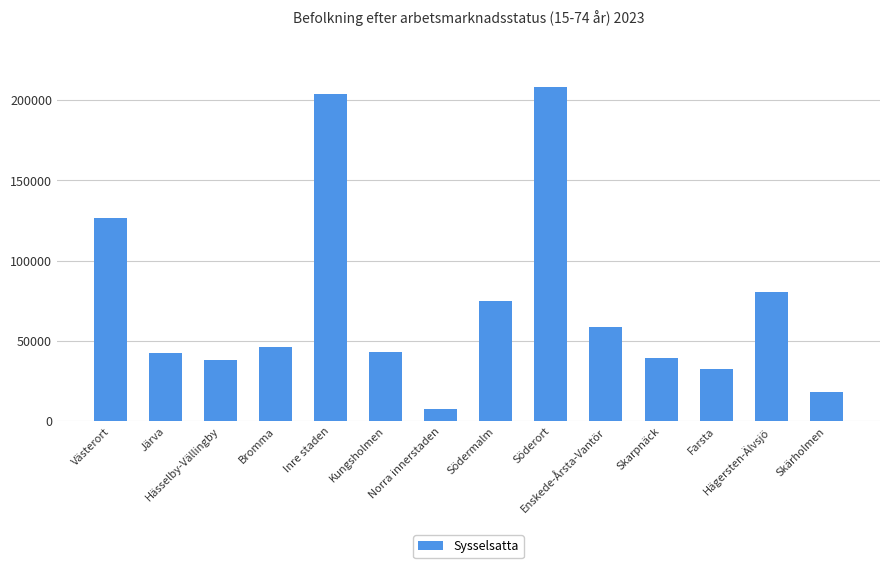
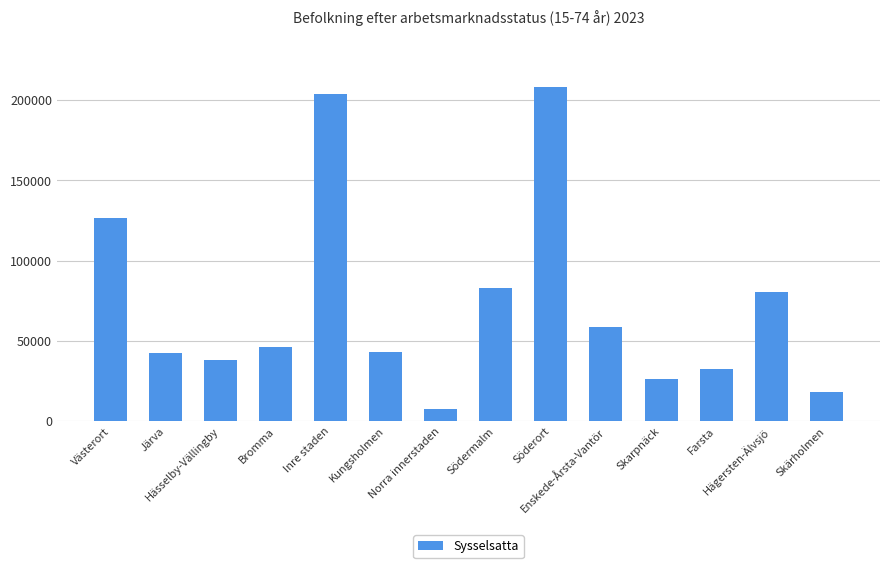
Södermalm: 75000 -> 83000
Skarpnäck: 39000 -> 26000
